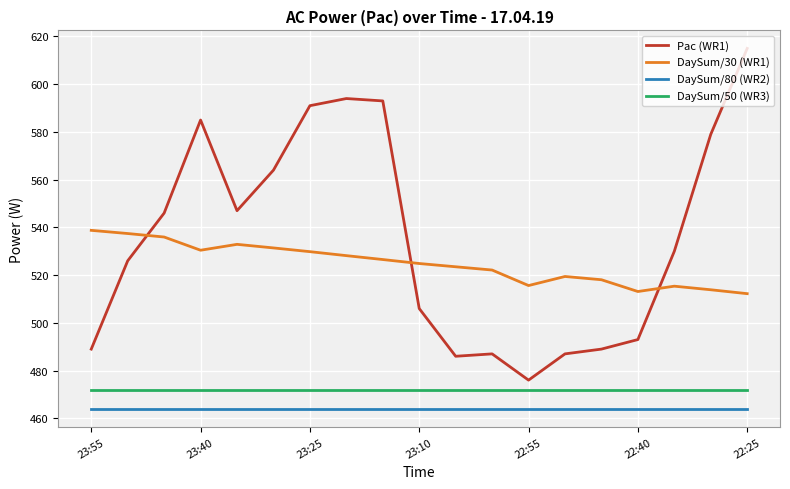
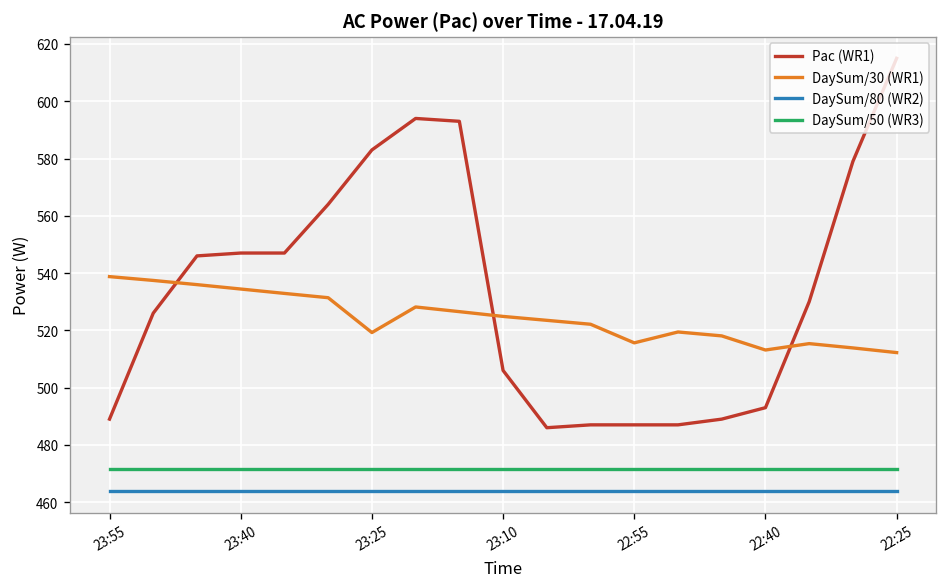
Pac (WR1), 23:40: 585 -> 547
DaySum/30 (WR1), 23:40: 530 -> 534
Pac (WR1), 23:25: 591 -> 583
DaySum/30 (WR1), 23:25: 530 -> 519
Pac (WR1), 22:55: 476 -> 487
